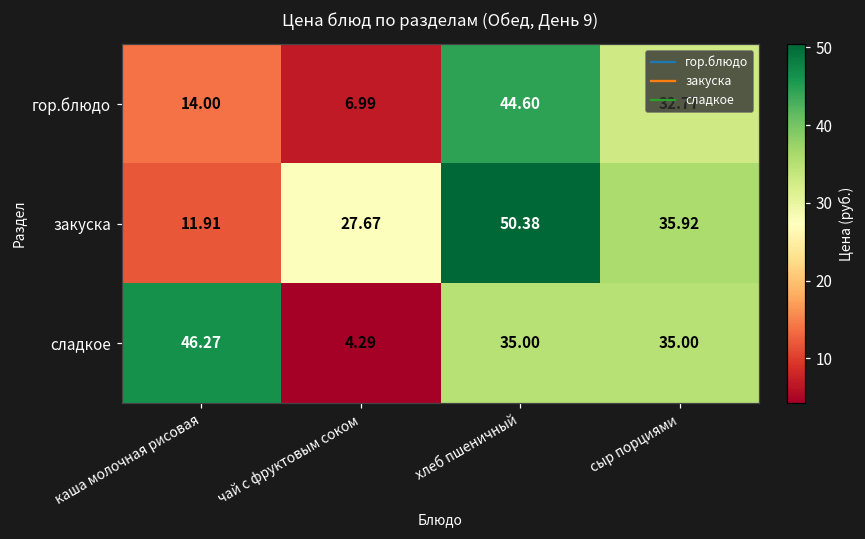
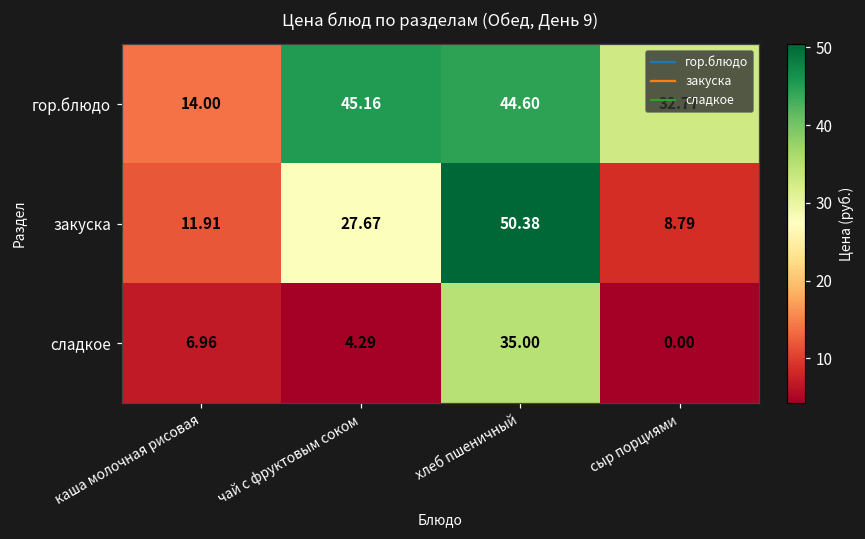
гор.блюдо, чай с фруктовым соком: 6.99 -> 45.16
закуска, сыр порциями: 35.92 -> 8.79
сладкое, каша молочная рисовая: 46.27 -> 6.96
сладкое, сыр порциями: 35.00 -> 0.00
